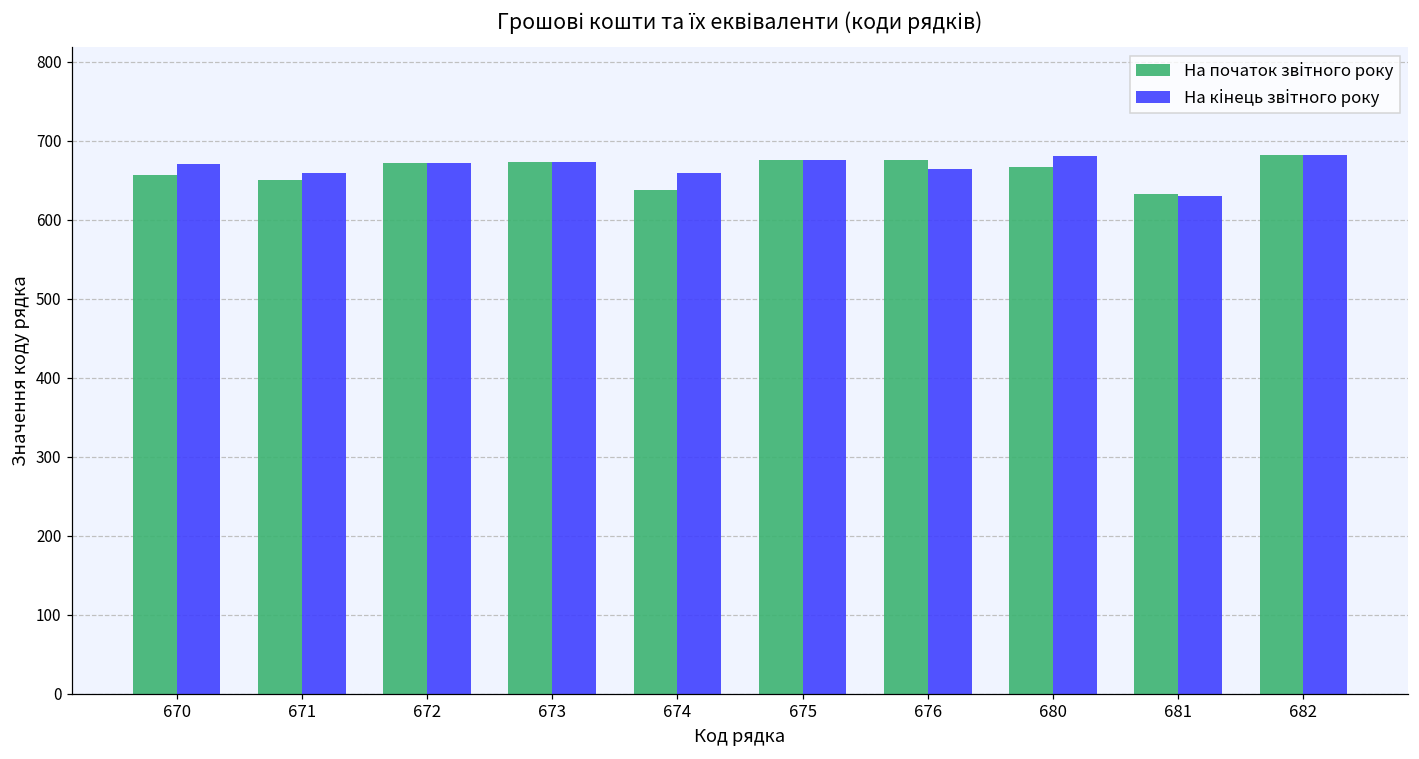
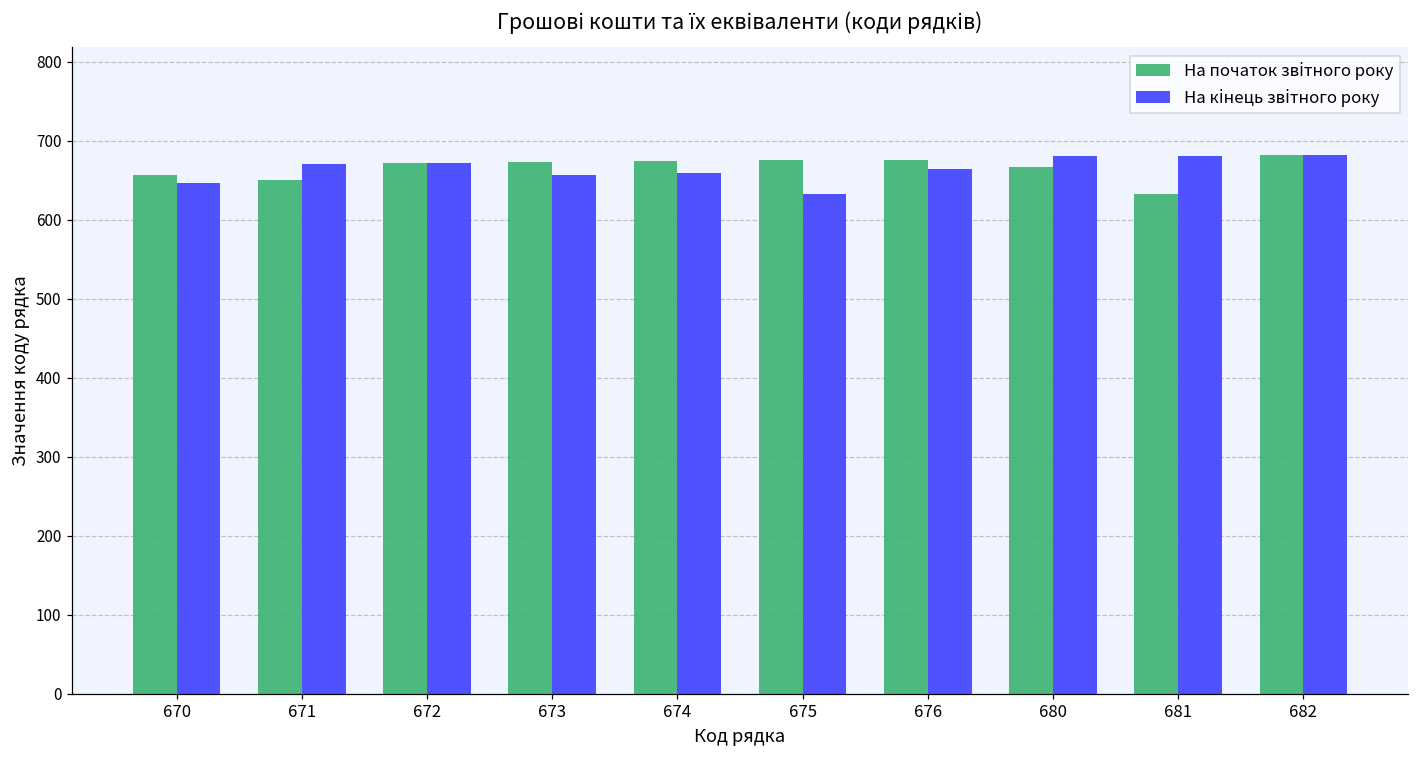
На кінець звітного року, 670: 670 -> 650
На кінець звітного року, 671: 660 -> 670
На кінець звітного року, 673: 670 -> 660
На початок звітного року, 674: 640 -> 670
На кінець звітного року, 675: 680 -> 630
На кінець звітного року, 681: 630 -> 680
